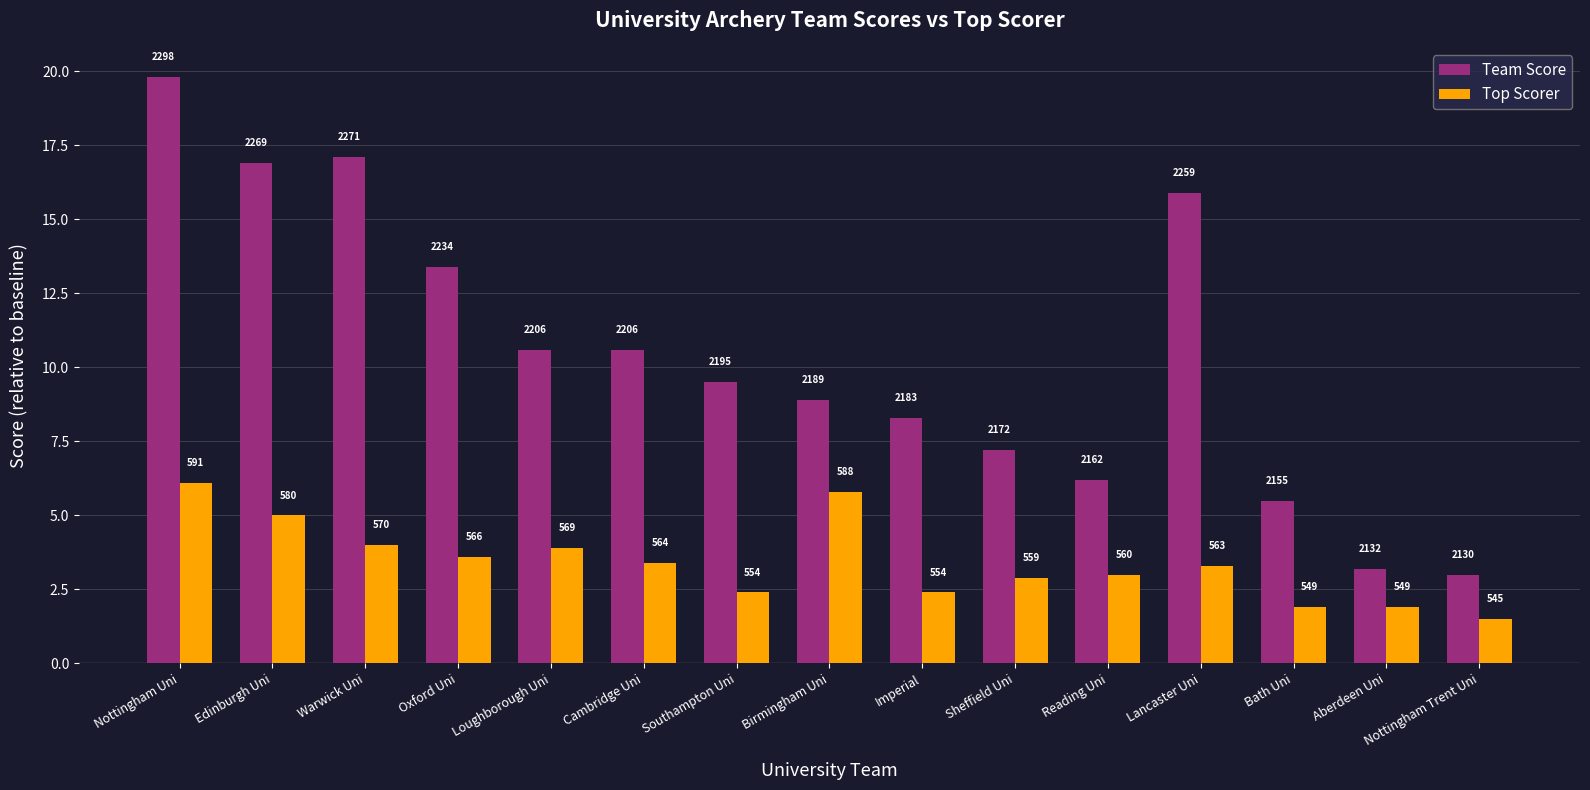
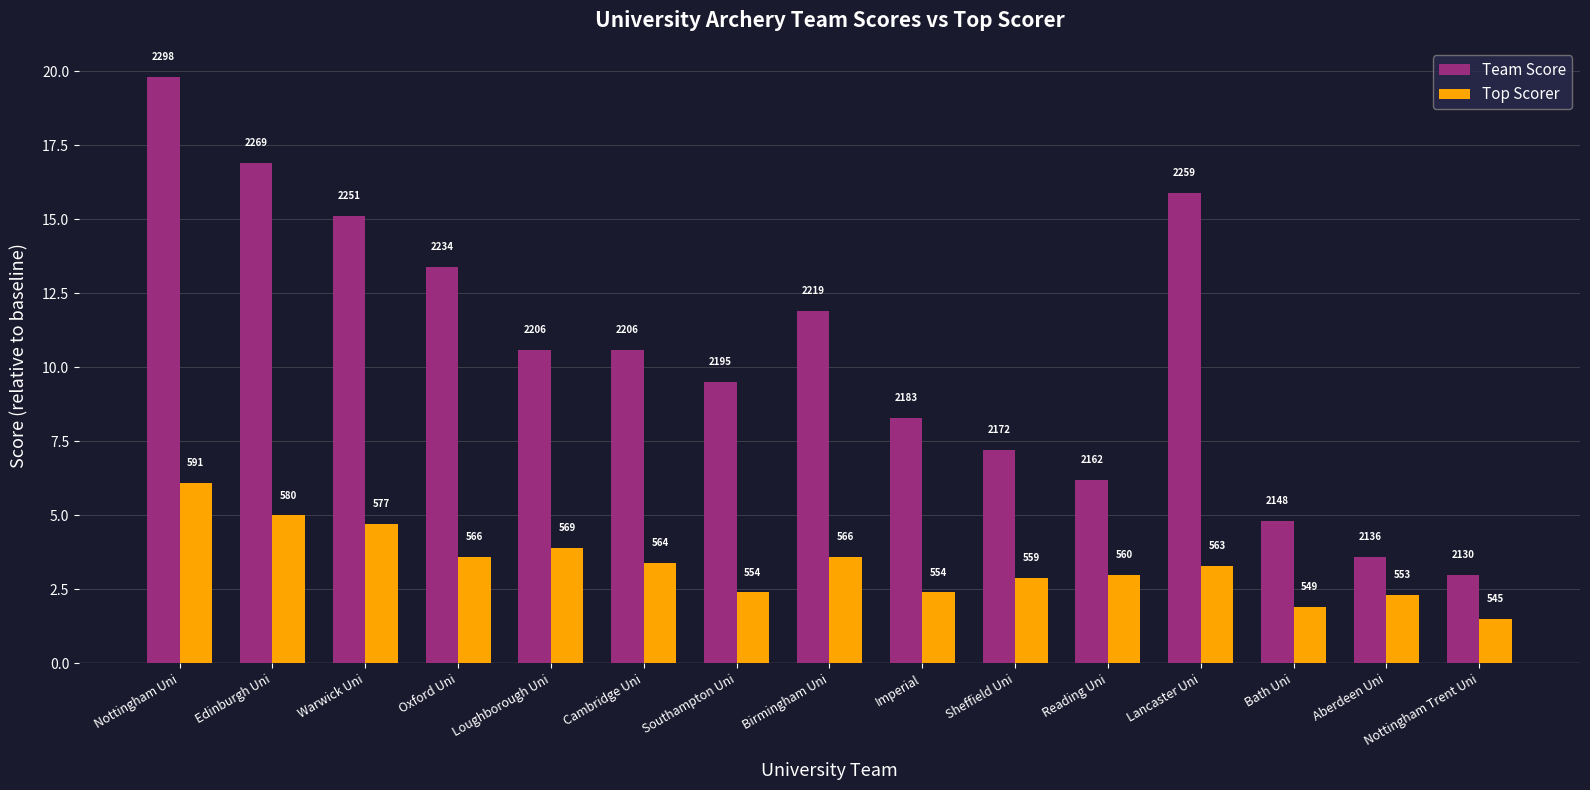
Team Score, Warwick Uni: 2271 -> 2251
Top Scorer, Warwick Uni: 570 -> 577
Team Score, Birmingham Uni: 2189 -> 2219
Top Scorer, Birmingham Uni: 588 -> 566
Team Score, Bath Uni: 2155 -> 2148
Team Score, Aberdeen Uni: 2132 -> 2136
Top Scorer, Aberdeen Uni: 549 -> 553
